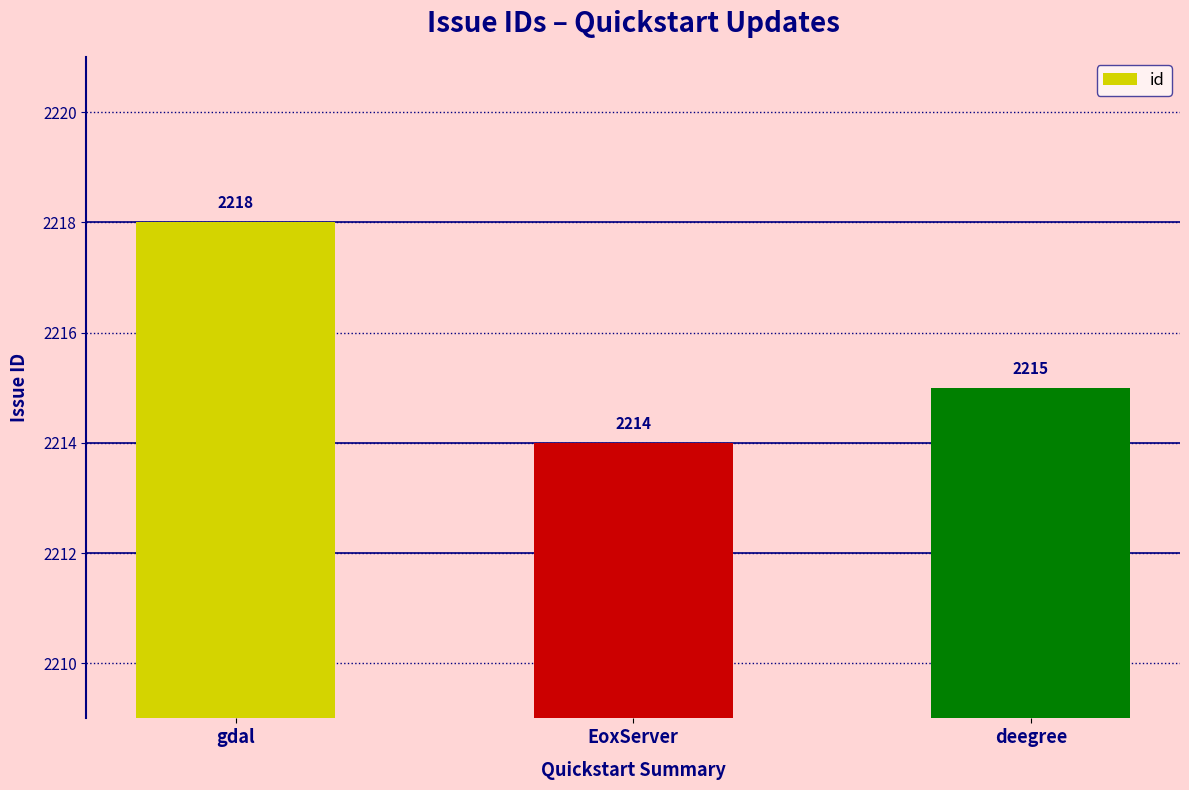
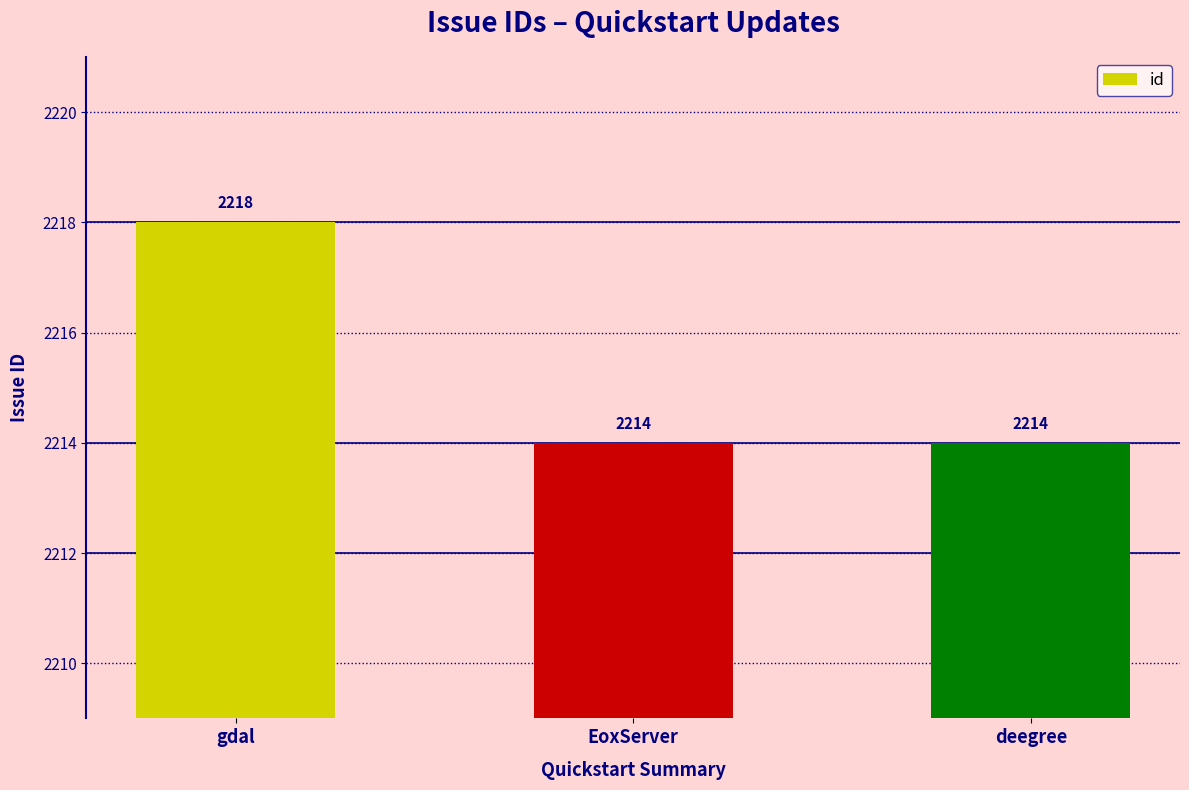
deegree: 2215 -> 2214
